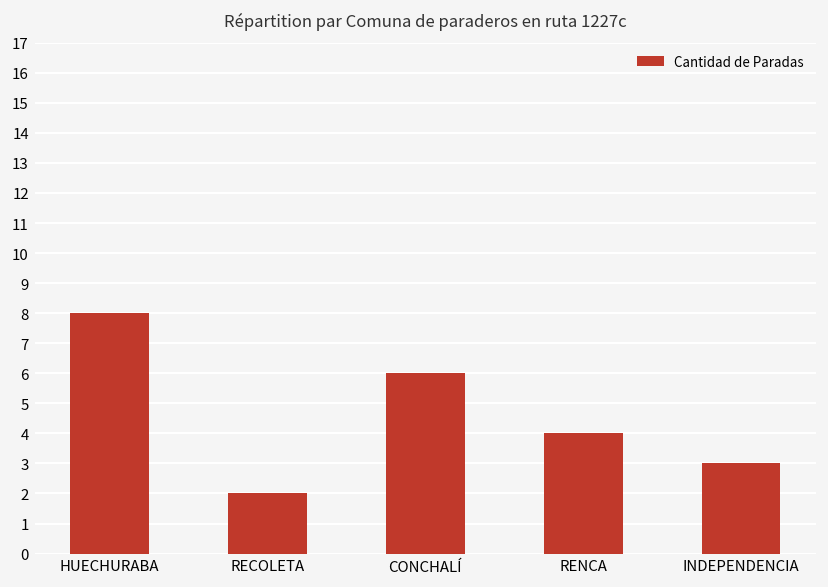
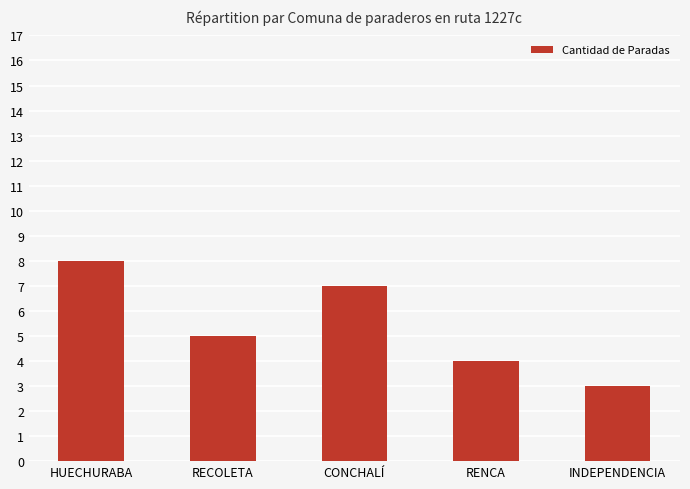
RECOLETA: 2 -> 5
CONCHALÍ: 6 -> 7
